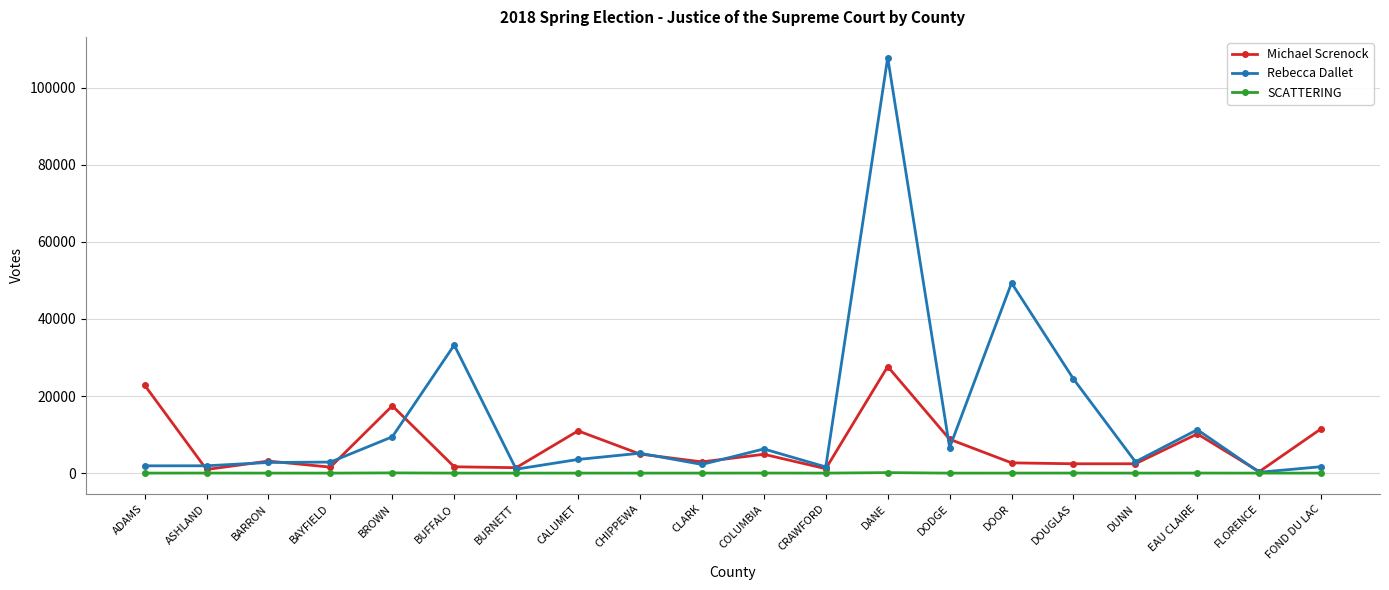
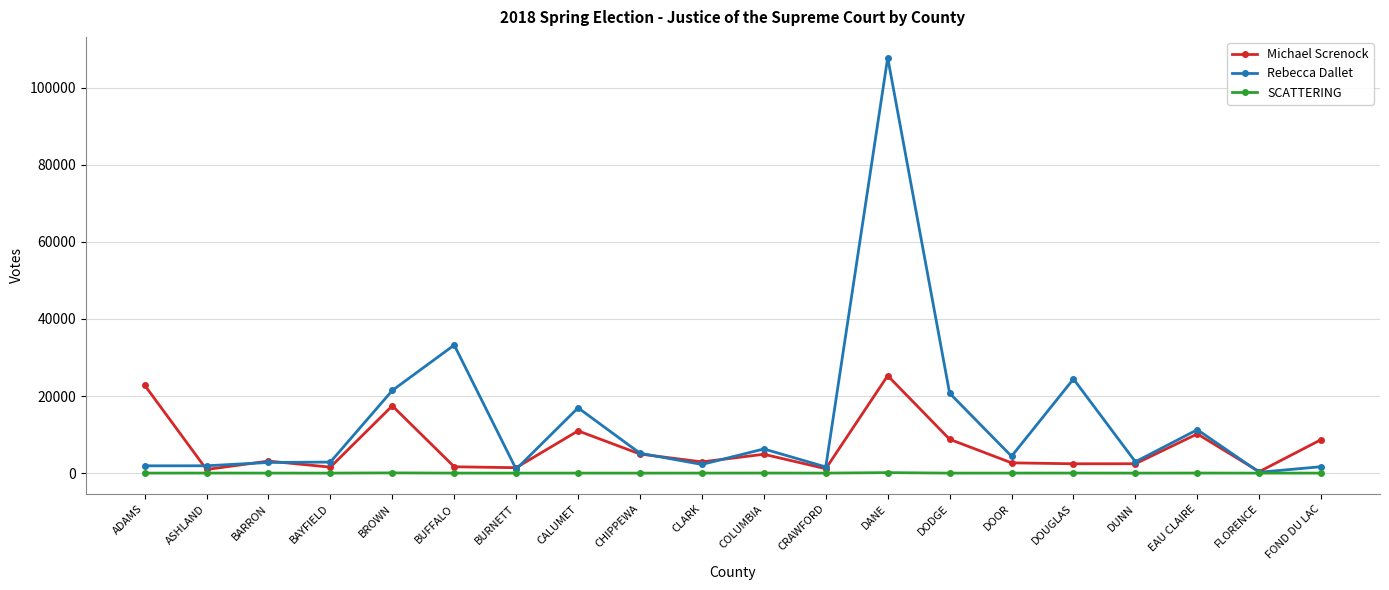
Rebecca Dallet, BROWN: 9000 -> 21000
Rebecca Dallet, CALUMET: 4000 -> 17000
Michael Screnock, DANE: 28000 -> 25000
Rebecca Dallet, DODGE: 7000 -> 21000
Rebecca Dallet, DOOR: 49000 -> 4000
Michael Screnock, FOND DU LAC: 12000 -> 9000
